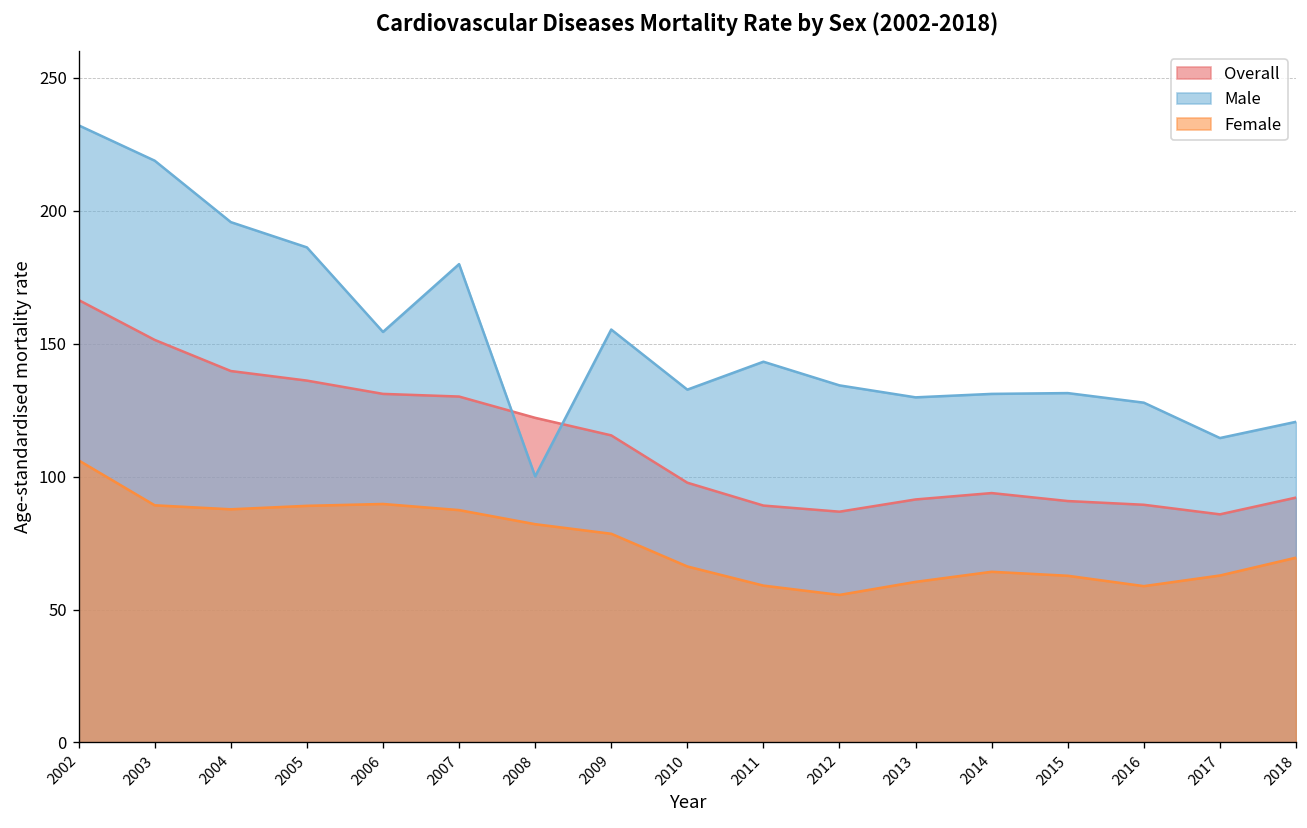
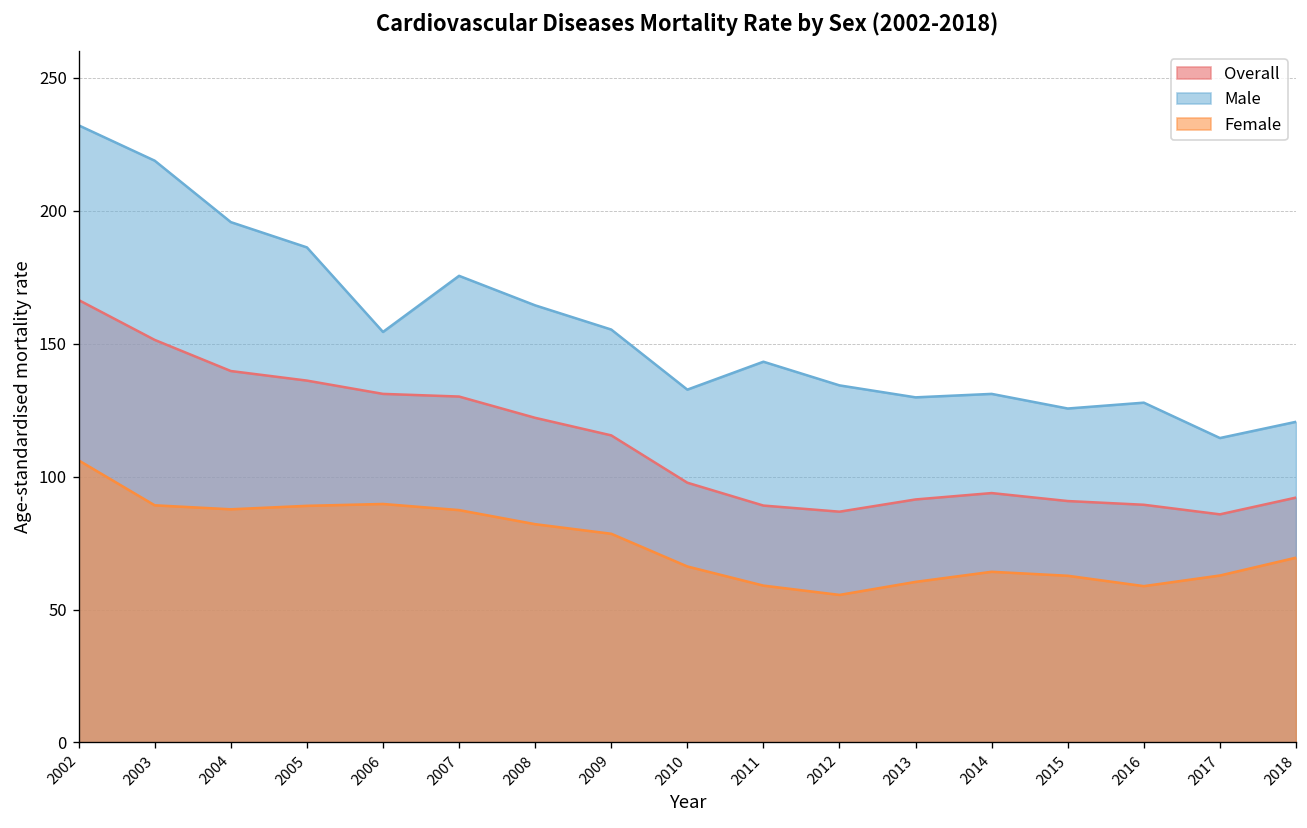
Male, 2007: 180 -> 176
Male, 2008: 100 -> 164
Male, 2015: 131 -> 126
